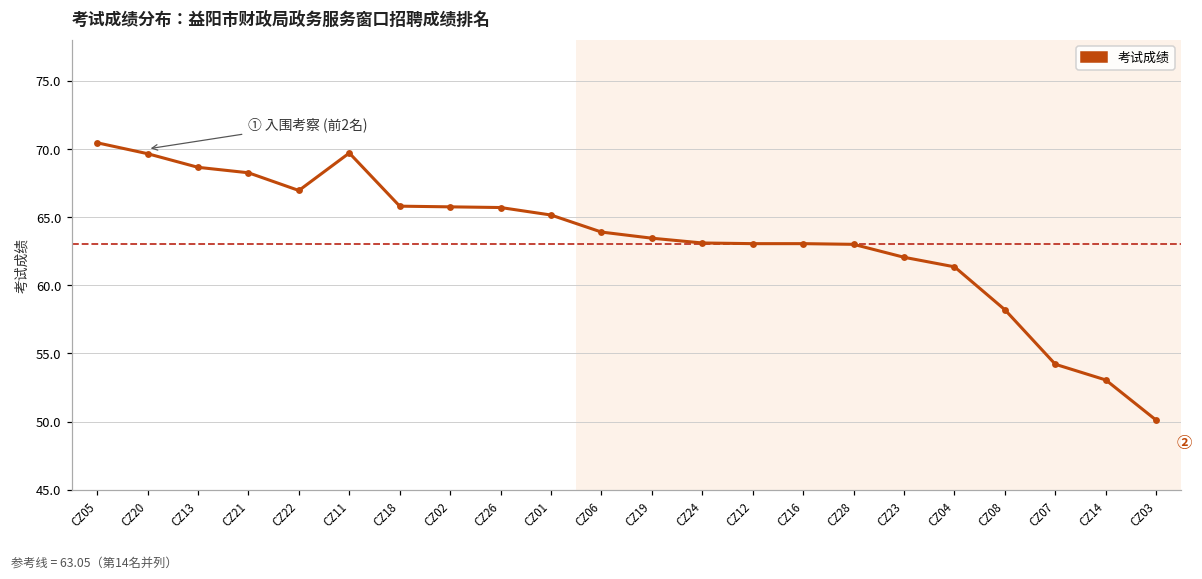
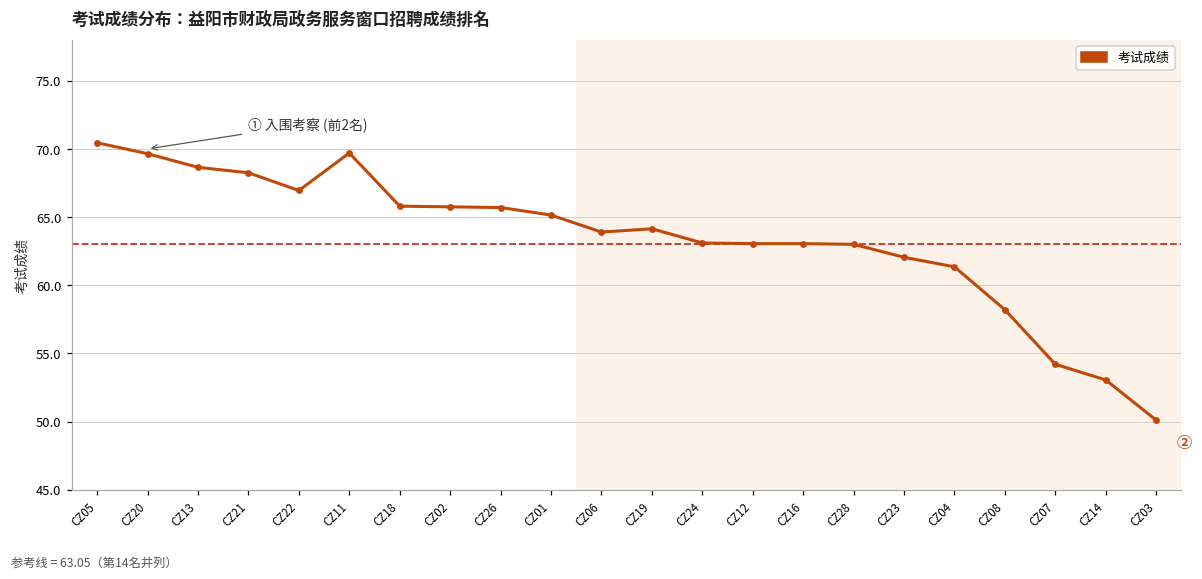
CZ19: 63.5 -> 64.1
